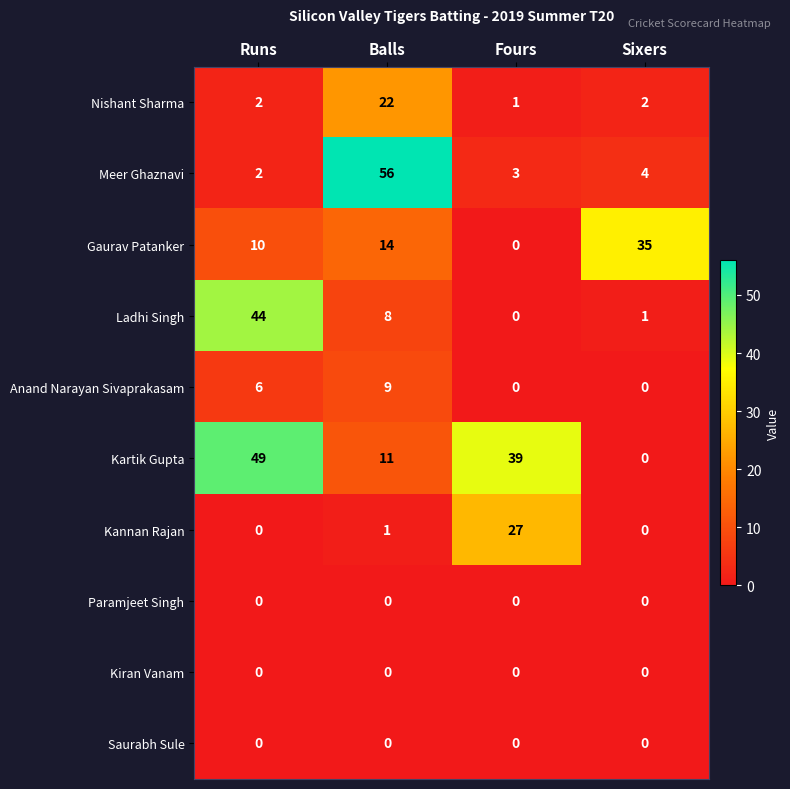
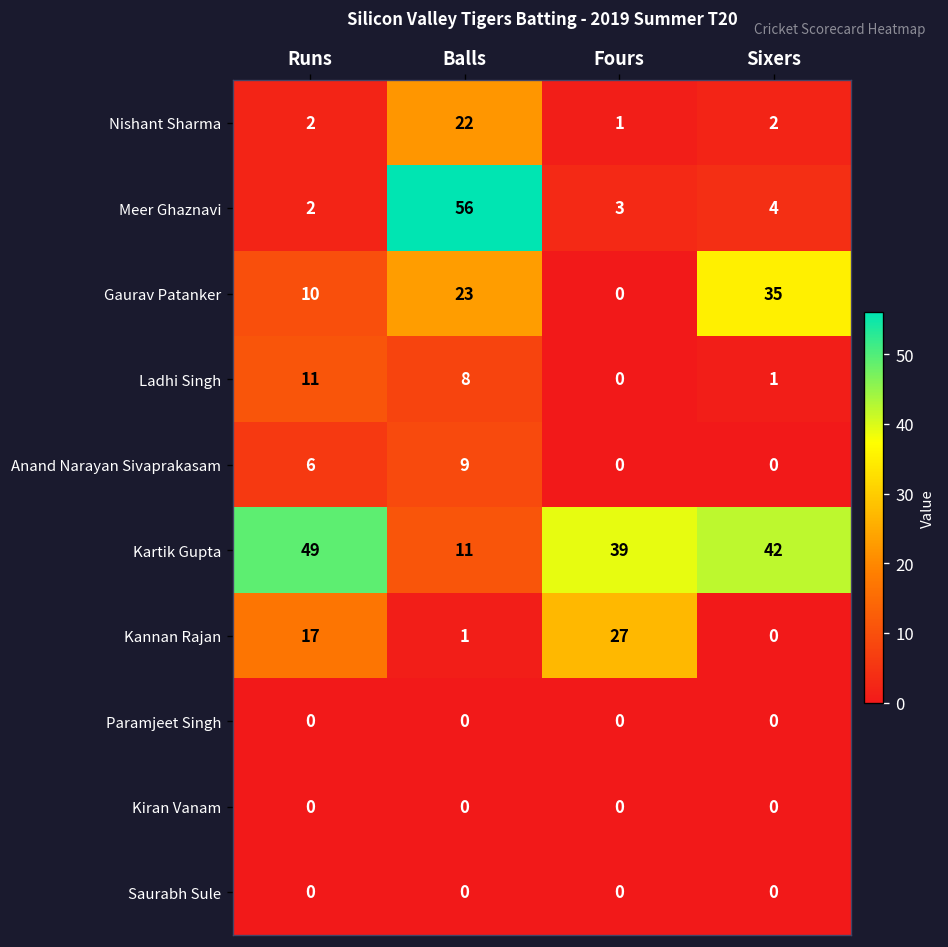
Gaurav Patanker, Balls: 14 -> 23
Ladhi Singh, Runs: 44 -> 11
Kartik Gupta, Sixers: 0 -> 42
Kannan Rajan, Runs: 0 -> 17
